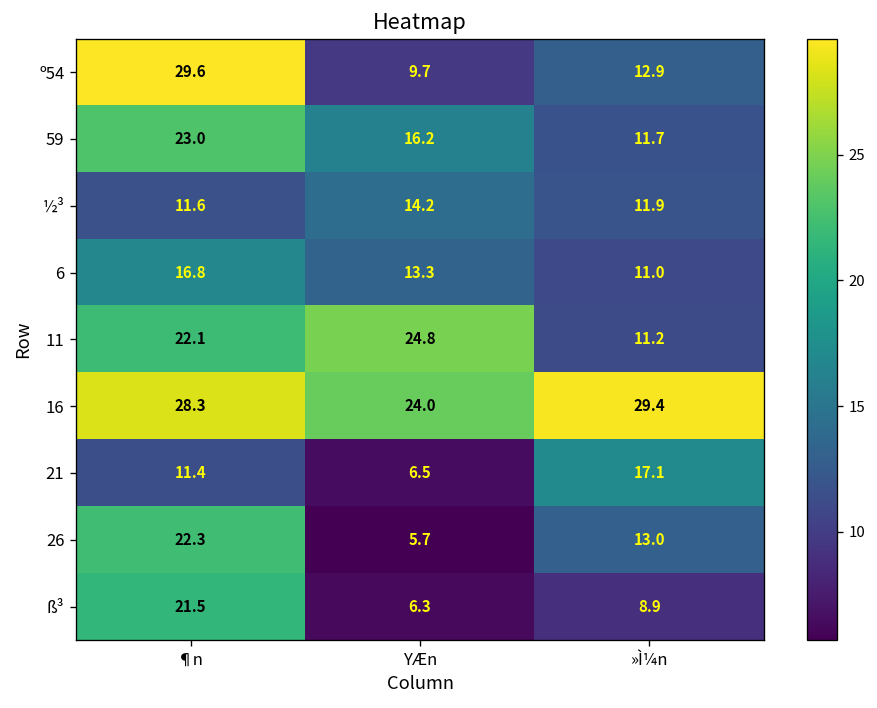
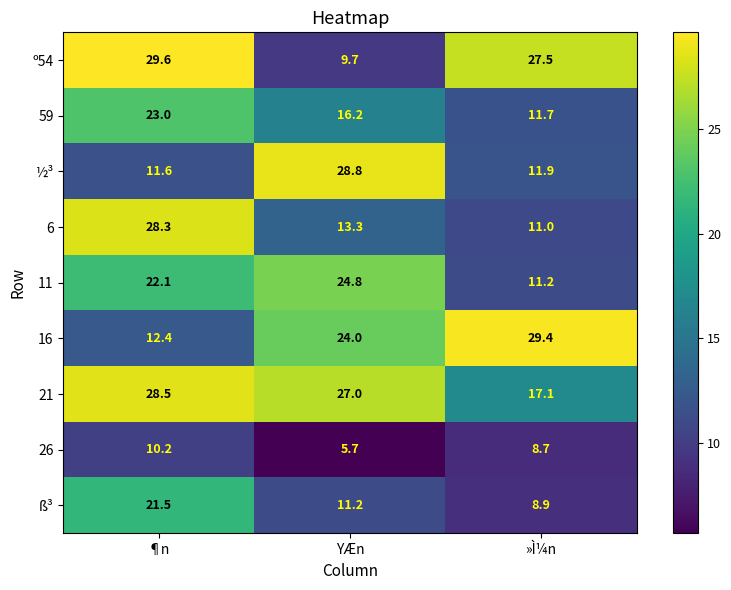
º54, »Ì¼n: 12.9 -> 27.5
½³, YÆn: 14.2 -> 28.8
6, ¶n: 16.8 -> 28.3
16, ¶n: 28.3 -> 12.4
21, ¶n: 11.4 -> 28.5
21, YÆn: 6.5 -> 27.0
26, ¶n: 22.3 -> 10.2
26, »Ì¼n: 13.0 -> 8.7
ß³, YÆn: 6.3 -> 11.2
